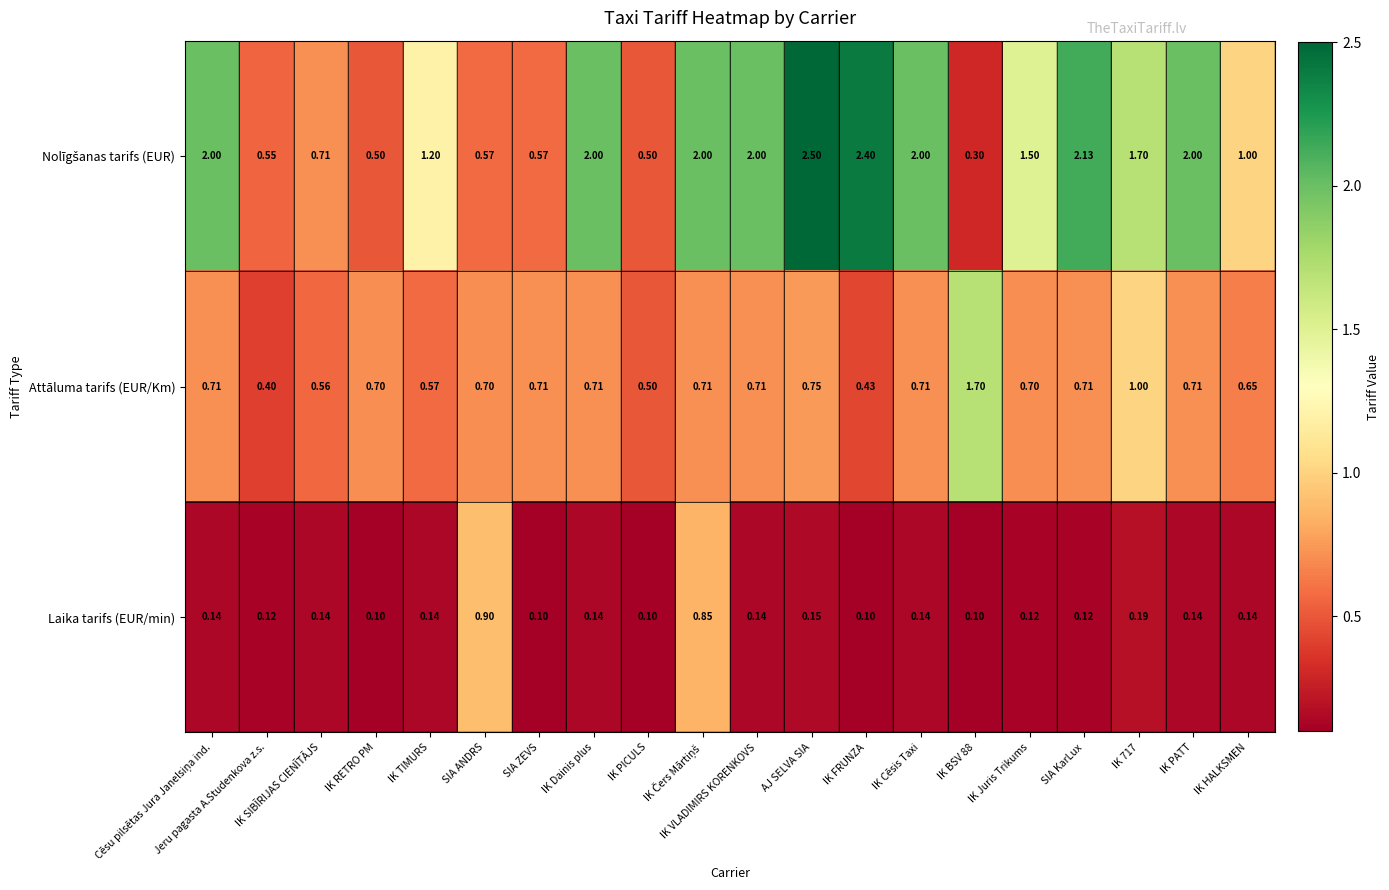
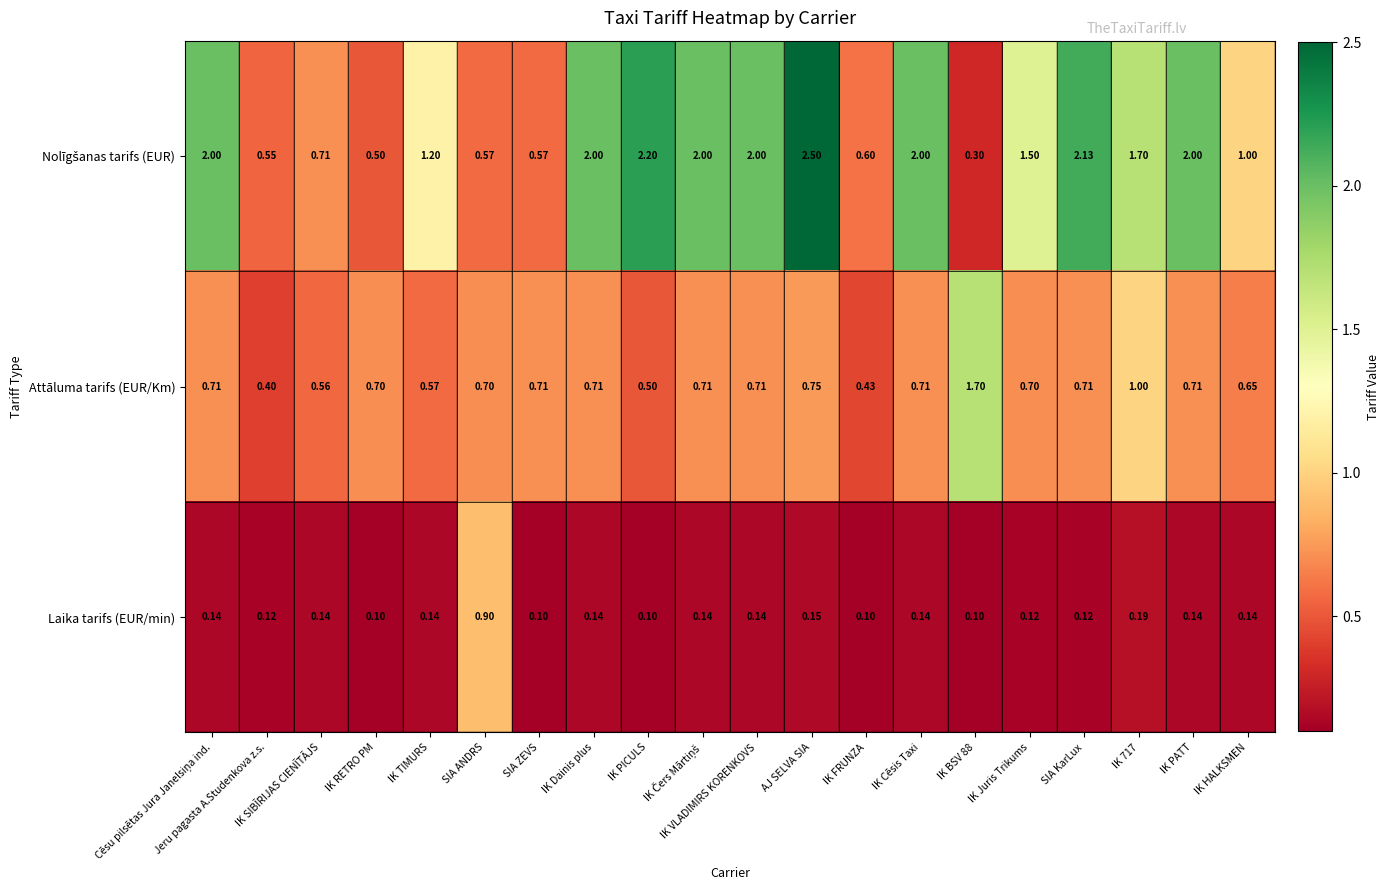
Nolīgšanas tarifs (EUR), IK PICULS: 0.50 -> 2.20
Nolīgšanas tarifs (EUR), IK FRUNZA: 2.40 -> 0.60
Laika tarifs (EUR/min), IK Čers Mārtiņš: 0.85 -> 0.14
